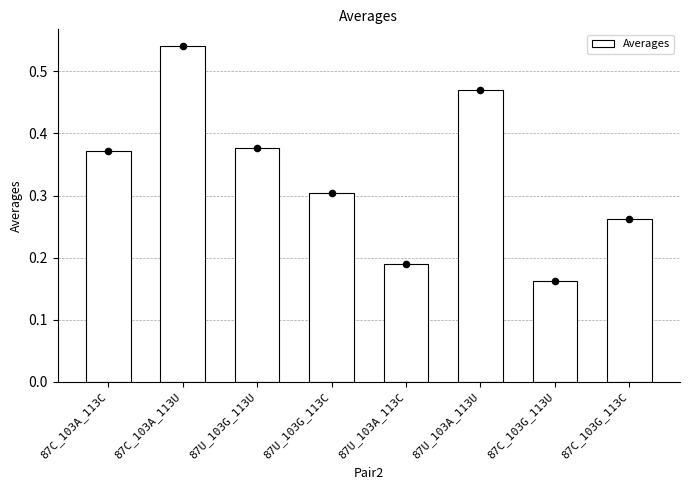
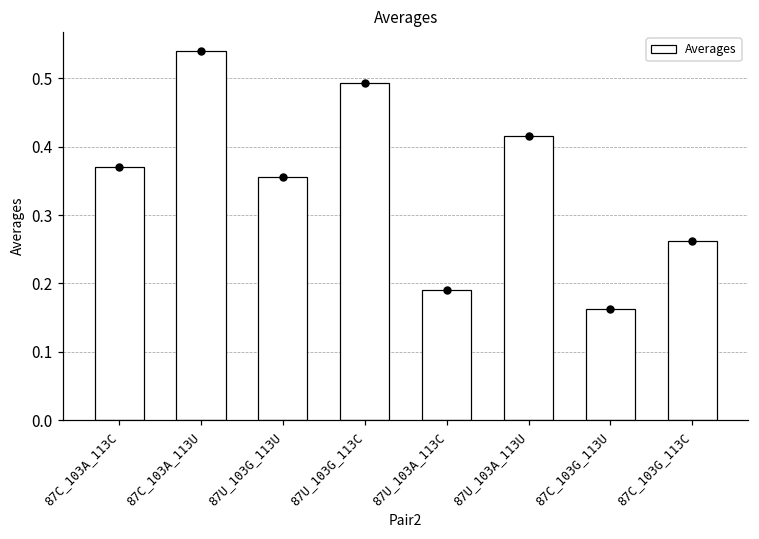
87U_103G_113U: 0.38 -> 0.36
87U_103G_113C: 0.30 -> 0.49
87U_103A_113U: 0.47 -> 0.42
